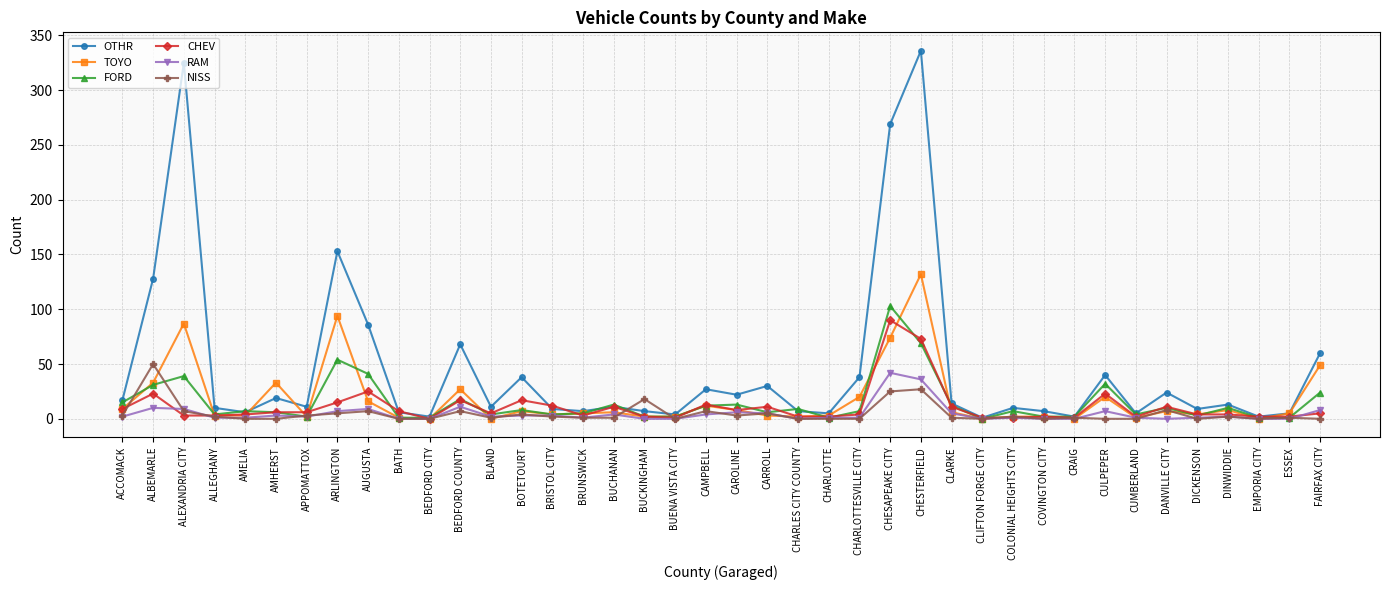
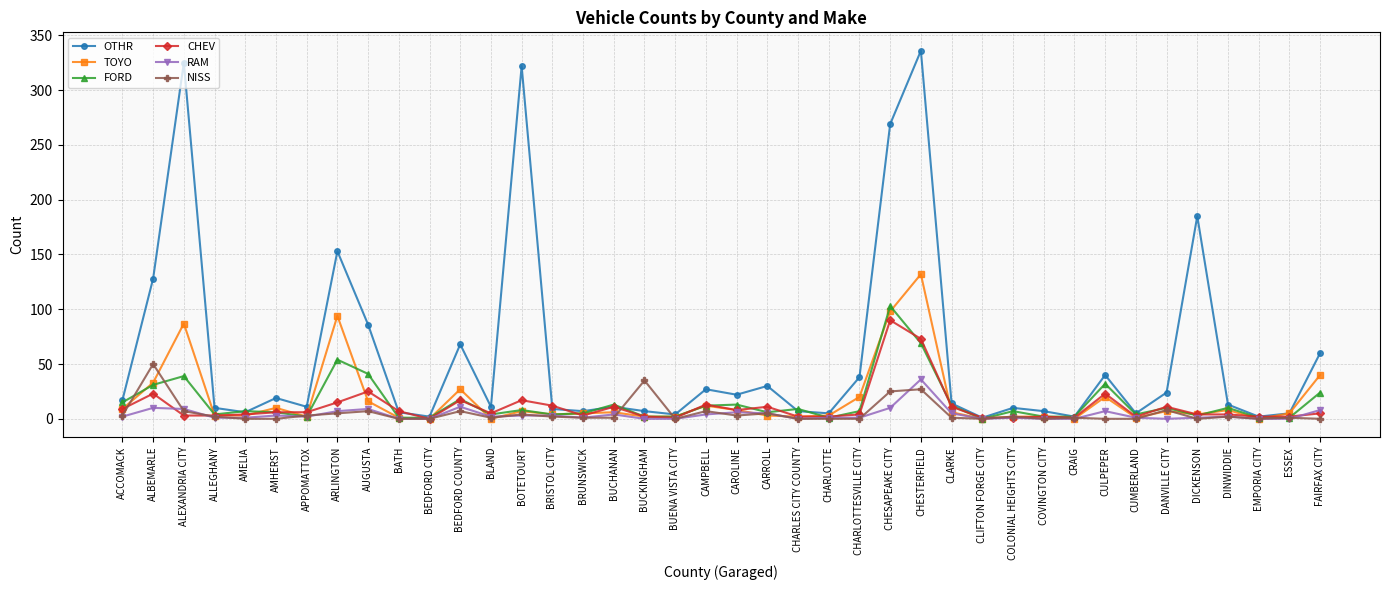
TOYO, AMHERST: 33 -> 10
OTHR, BOTETOURT: 38 -> 322
NISS, BUCKINGHAM: 18 -> 35
TOYO, CHESAPEAKE CITY: 74 -> 98
RAM, CHESAPEAKE CITY: 42 -> 10
OTHR, DICKENSON: 9 -> 185
TOYO, FAIRFAX CITY: 49 -> 40
